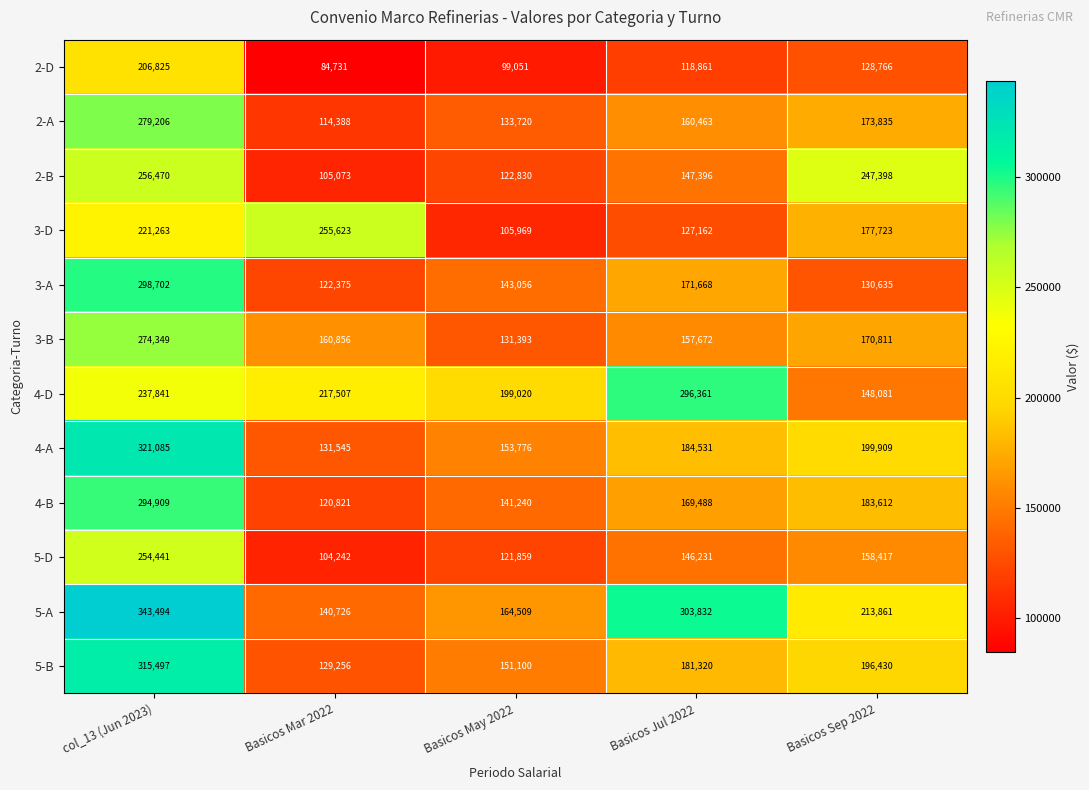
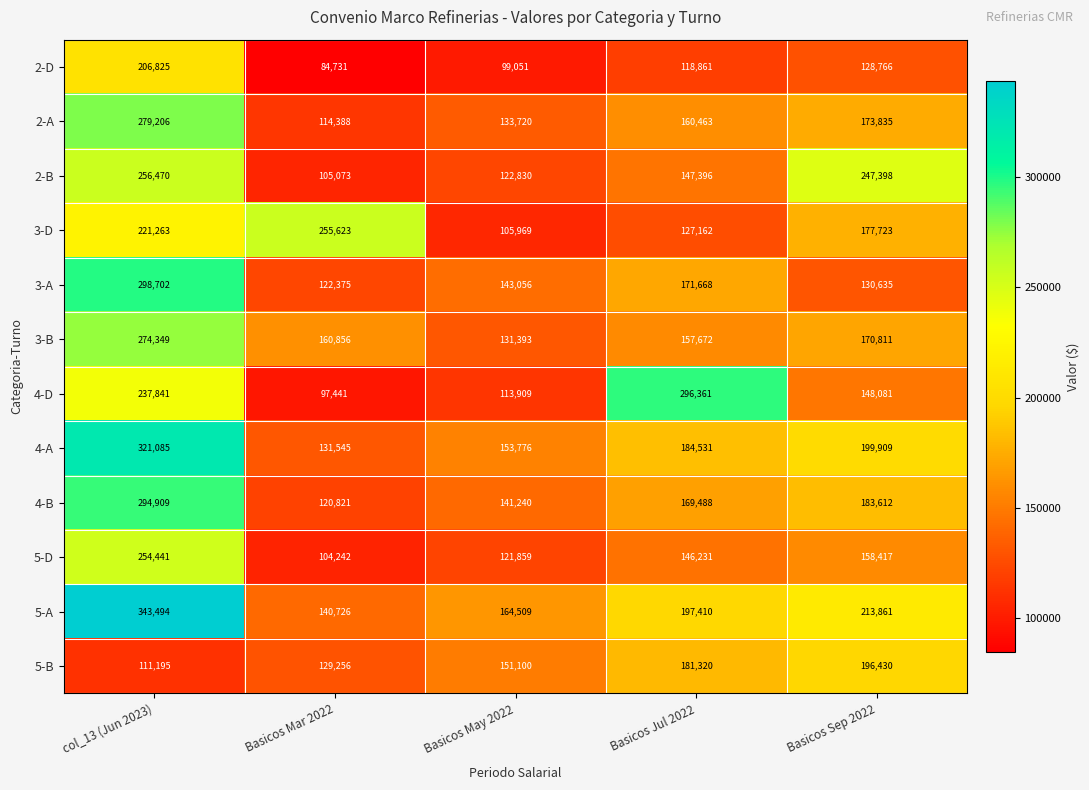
4-D, Basicos Mar 2022: 217,507 -> 97,441
4-D, Basicos May 2022: 199,020 -> 113,909
5-A, Basicos Jul 2022: 303,832 -> 197,410
5-B, col_13 (Jun 2023): 315,497 -> 111,195
